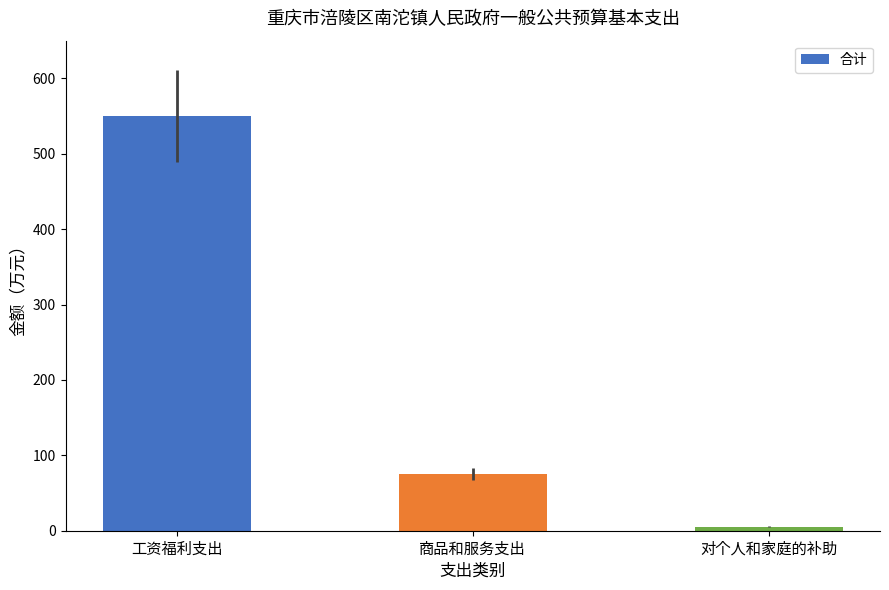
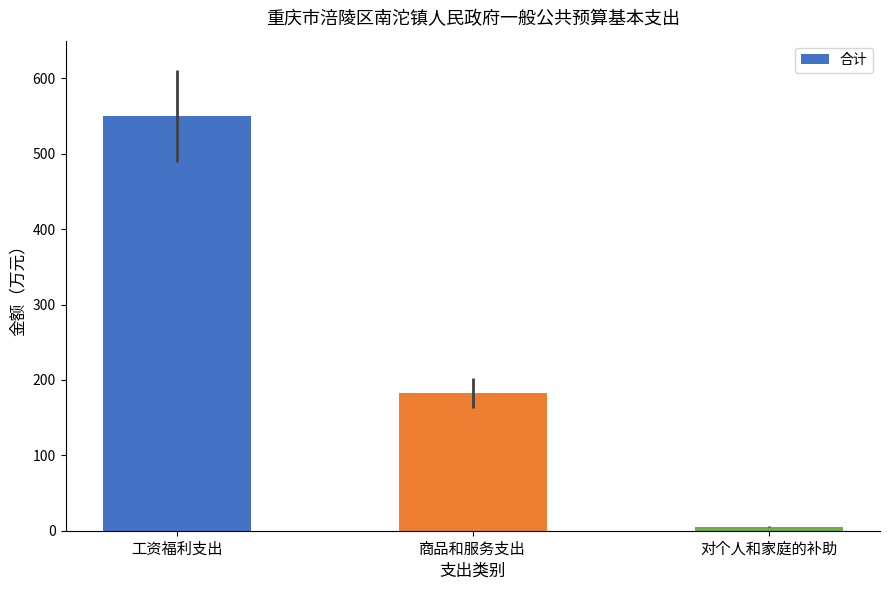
商品和服务支出: 80 -> 180
